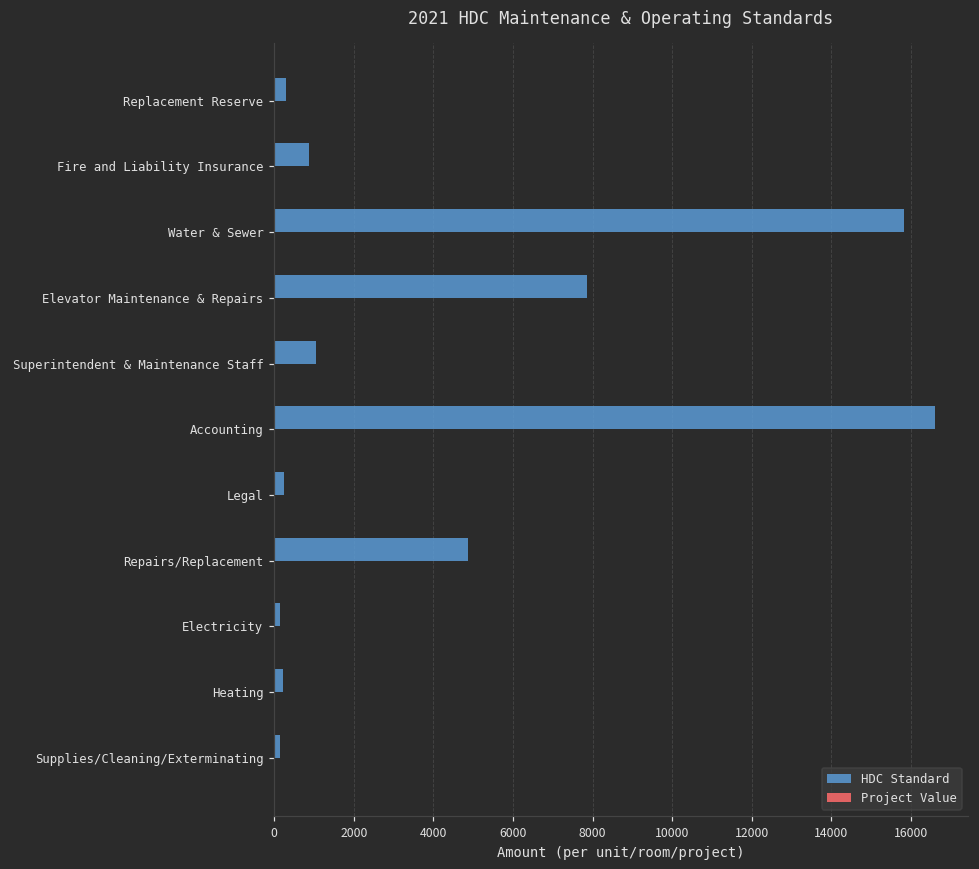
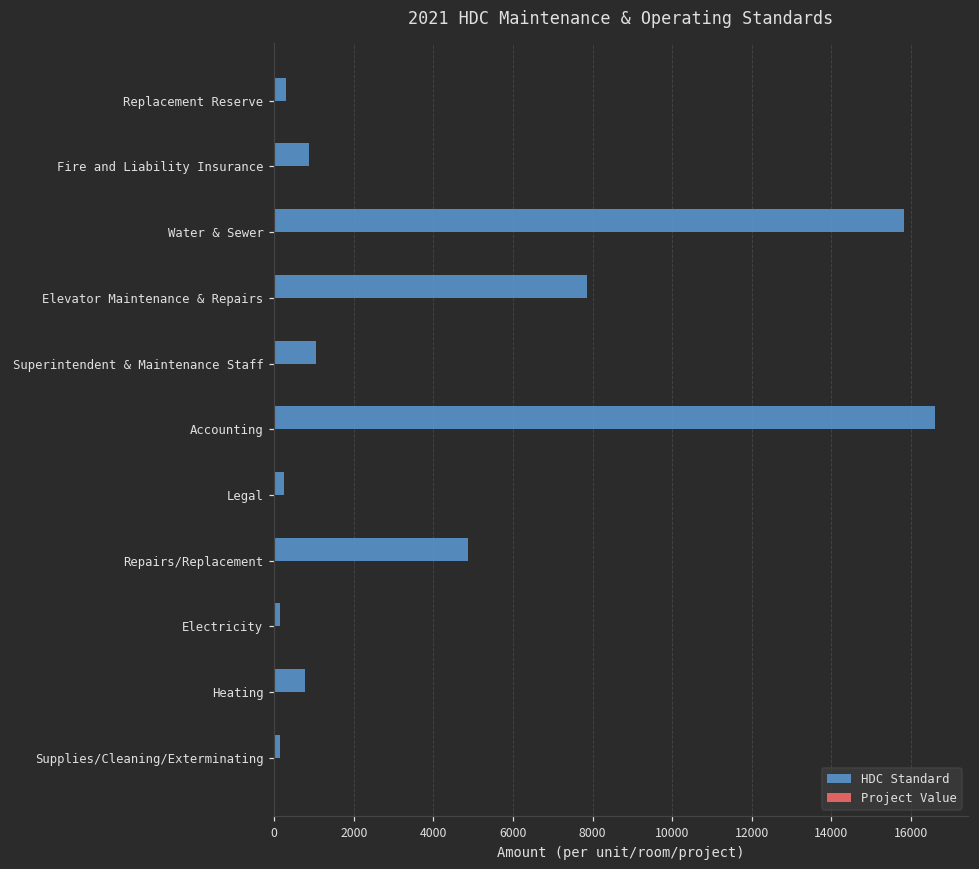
HDC Standard, Heating: 200 -> 800
